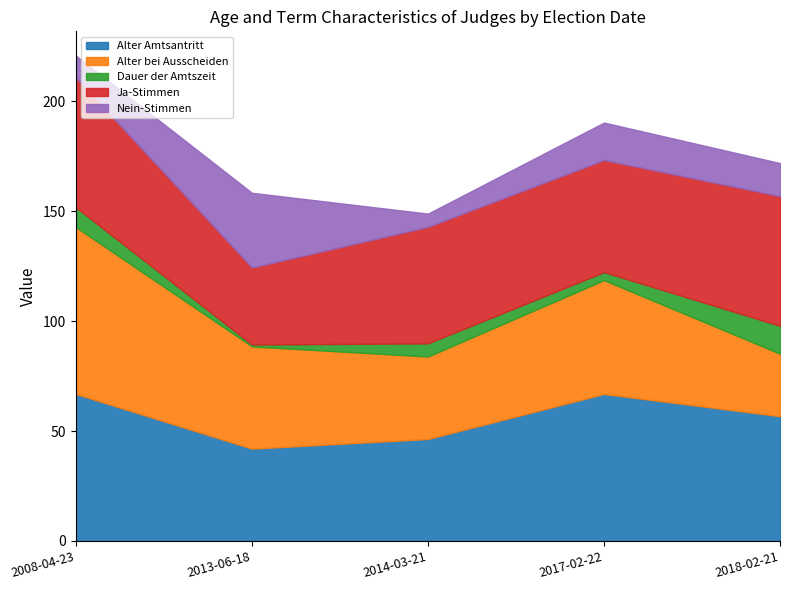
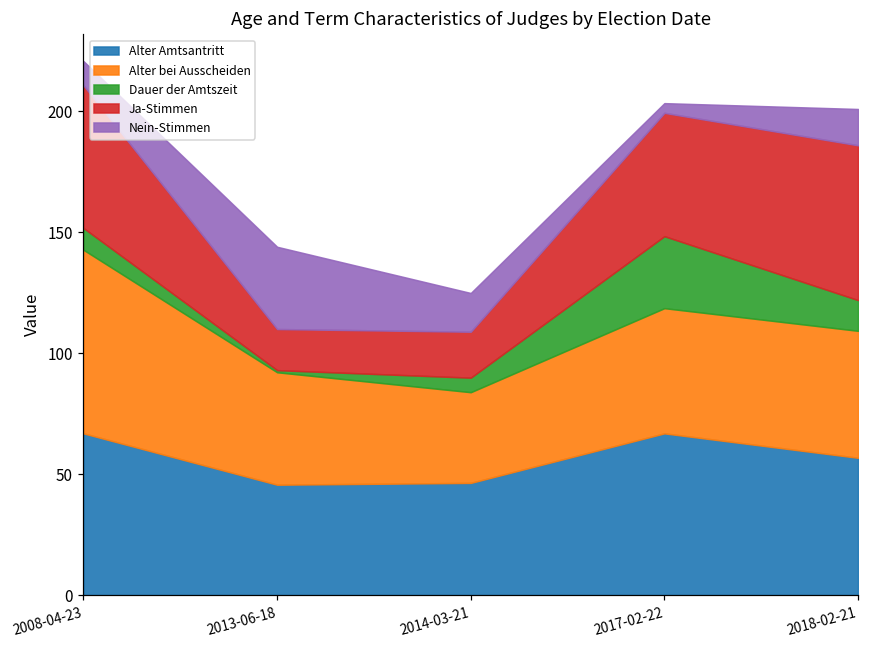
Alter Amtsantritt, 2013-06-18: 42 -> 46
Ja-Stimmen, 2013-06-18: 35 -> 17
Ja-Stimmen, 2014-03-21: 53 -> 19
Nein-Stimmen, 2014-03-21: 6 -> 16
Dauer der Amtszeit, 2017-02-22: 4 -> 30
Nein-Stimmen, 2017-02-22: 17 -> 4
Alter bei Ausscheiden, 2018-02-21: 28 -> 52
Ja-Stimmen, 2018-02-21: 59 -> 64
